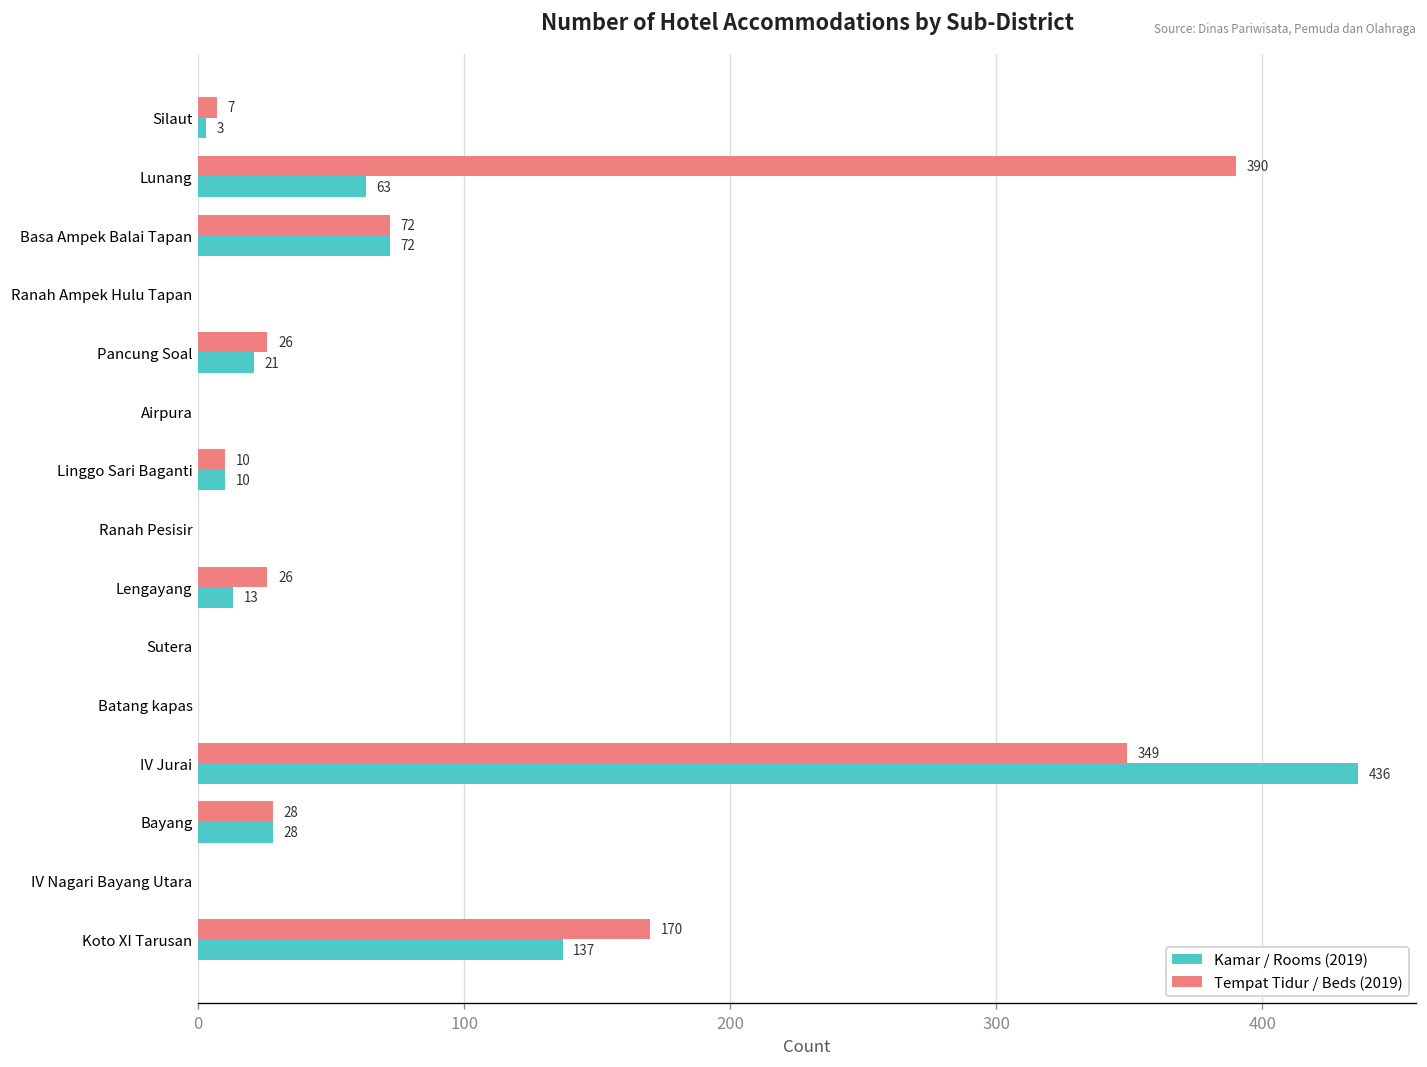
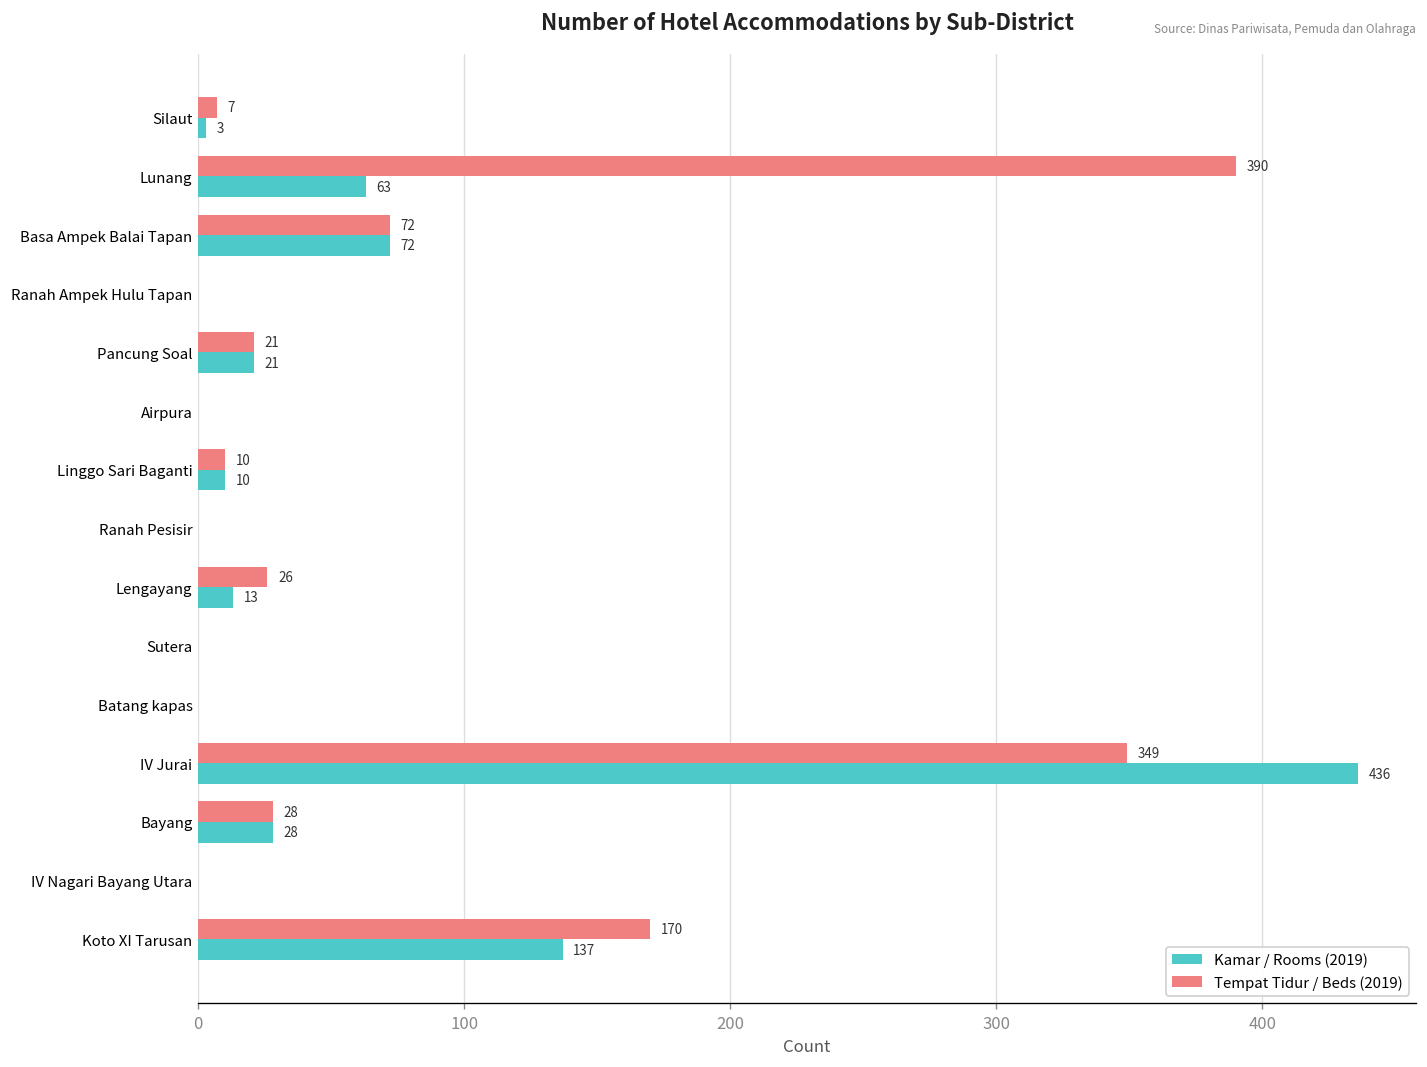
Tempat Tidur / Beds (2019), Pancung Soal: 26 -> 21
